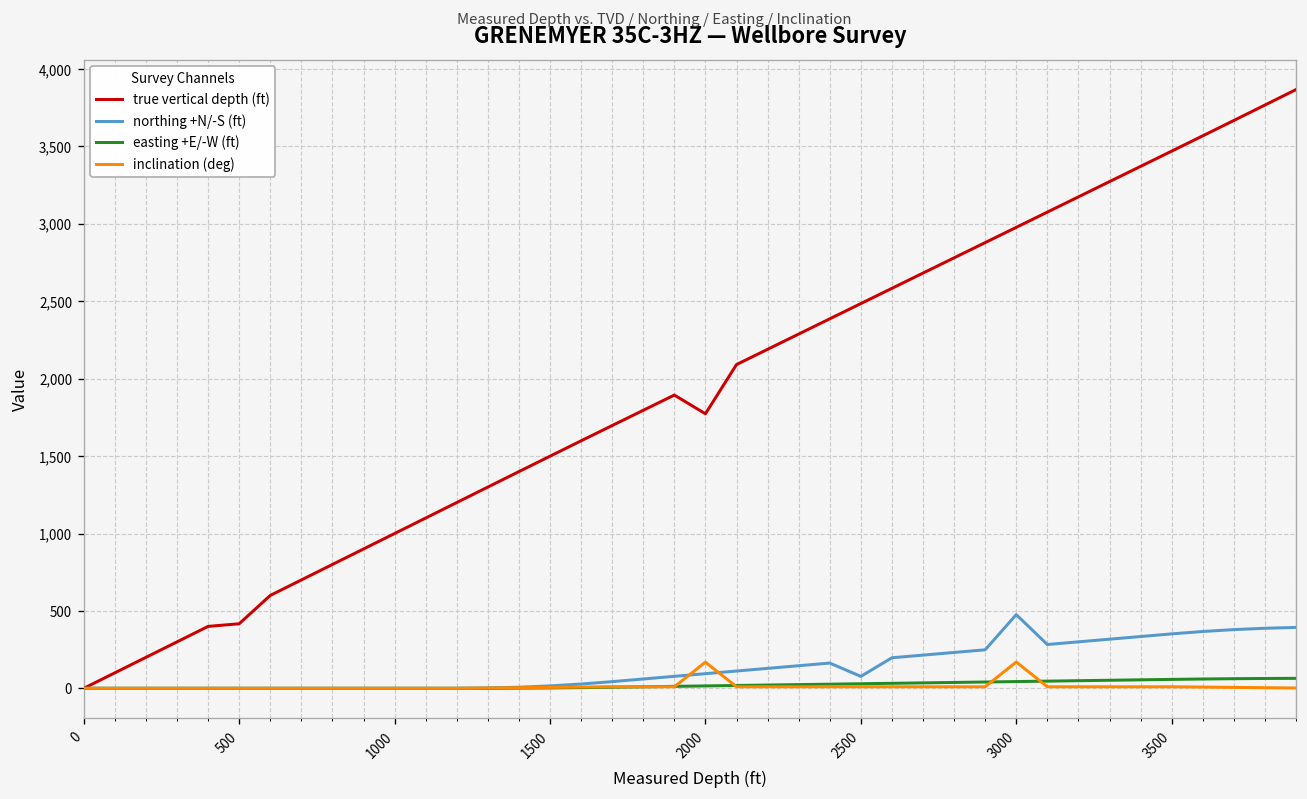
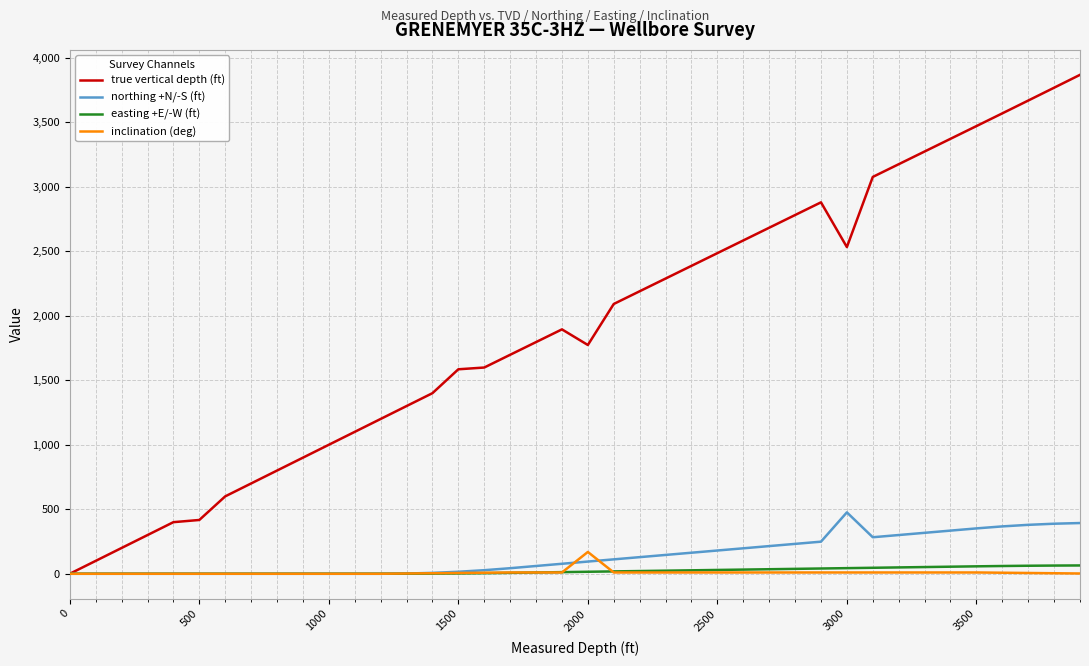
true vertical depth (ft), 1500: 1,500 -> 1,590
northing +N/-S (ft), 2500: 80 -> 180
true vertical depth (ft), 3000: 2,980 -> 2,530
inclination (deg), 3000: 170 -> 10
